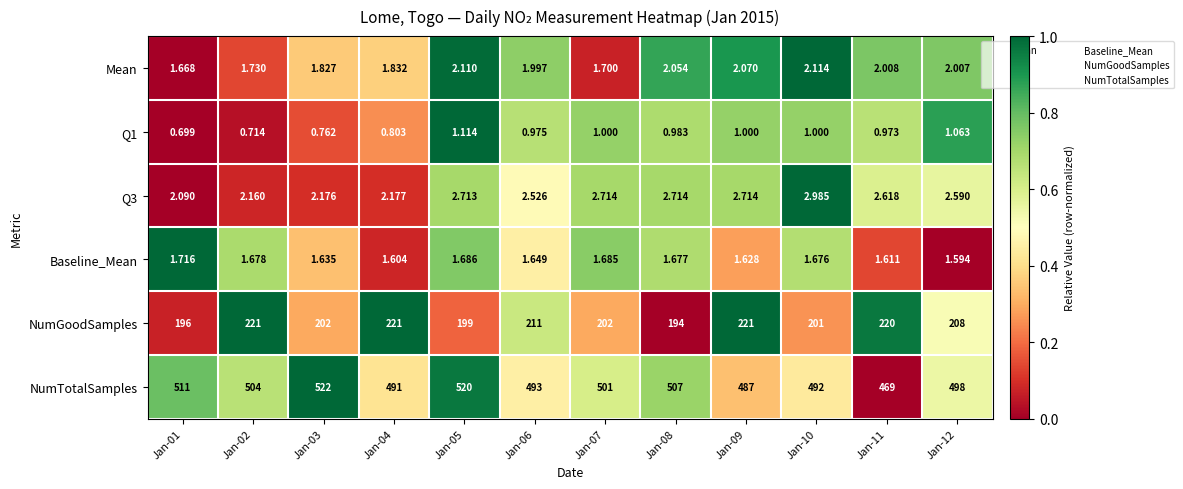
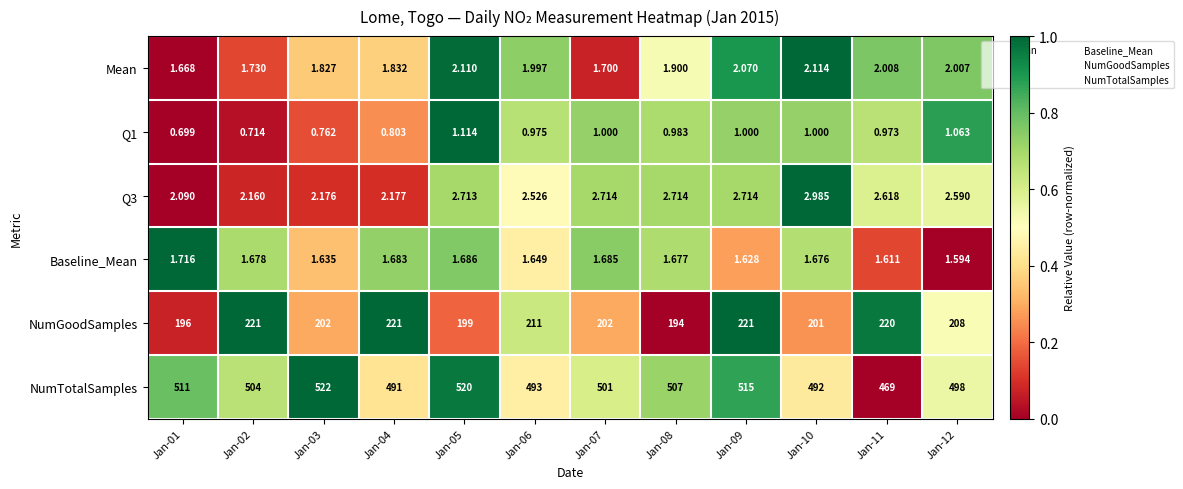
Mean, Jan-08: 2.054 -> 1.900
Baseline_Mean, Jan-04: 1.604 -> 1.683
NumTotalSamples, Jan-09: 487 -> 515
